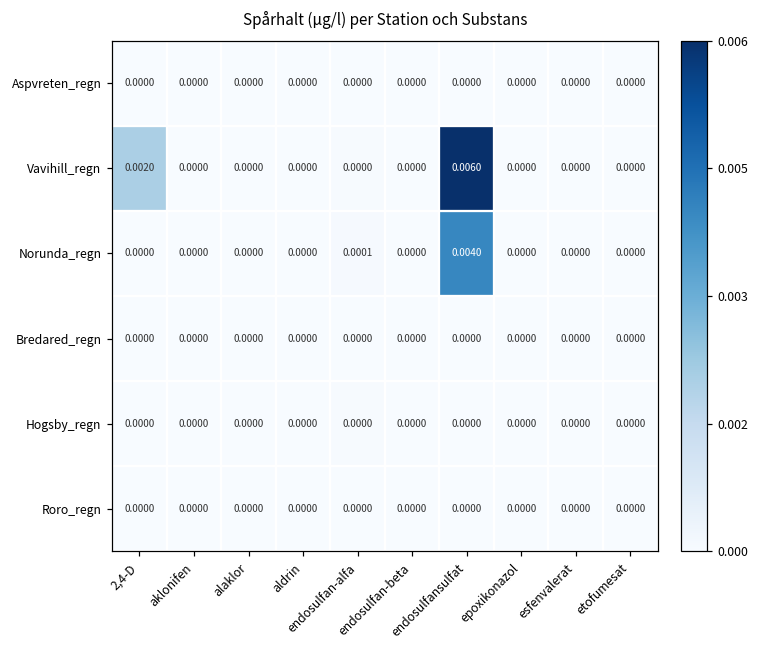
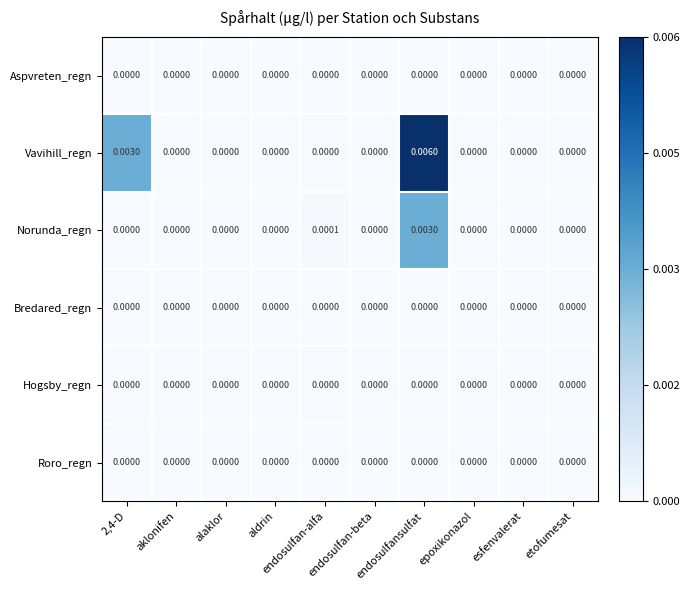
Vavihill_regn, 2,4-D: 0.0020 -> 0.0030
Norunda_regn, endosulfansulfat: 0.0040 -> 0.0030
